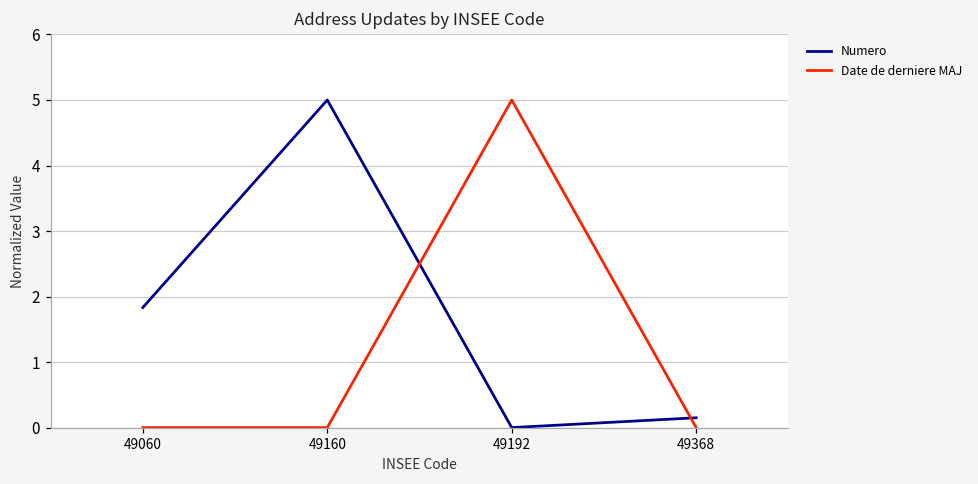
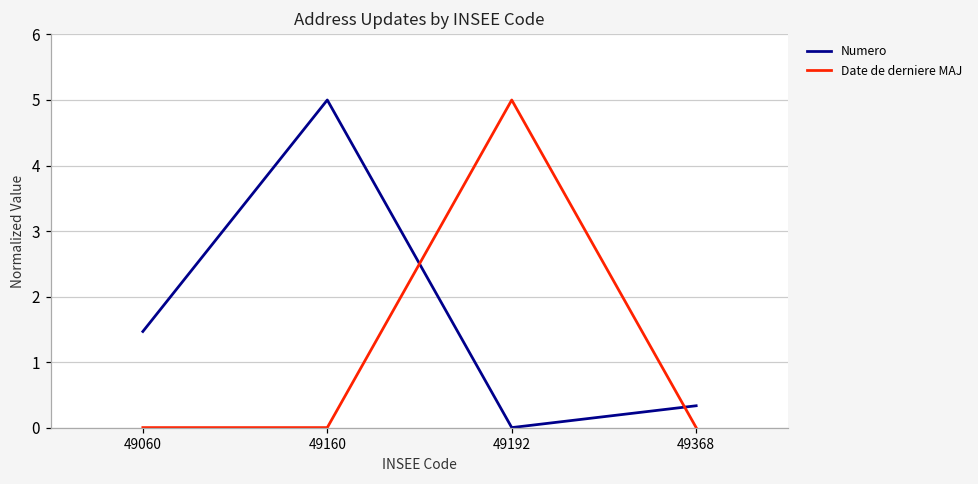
Numero, 49060: 1.8 -> 1.5
Numero, 49368: 0.1 -> 0.3
